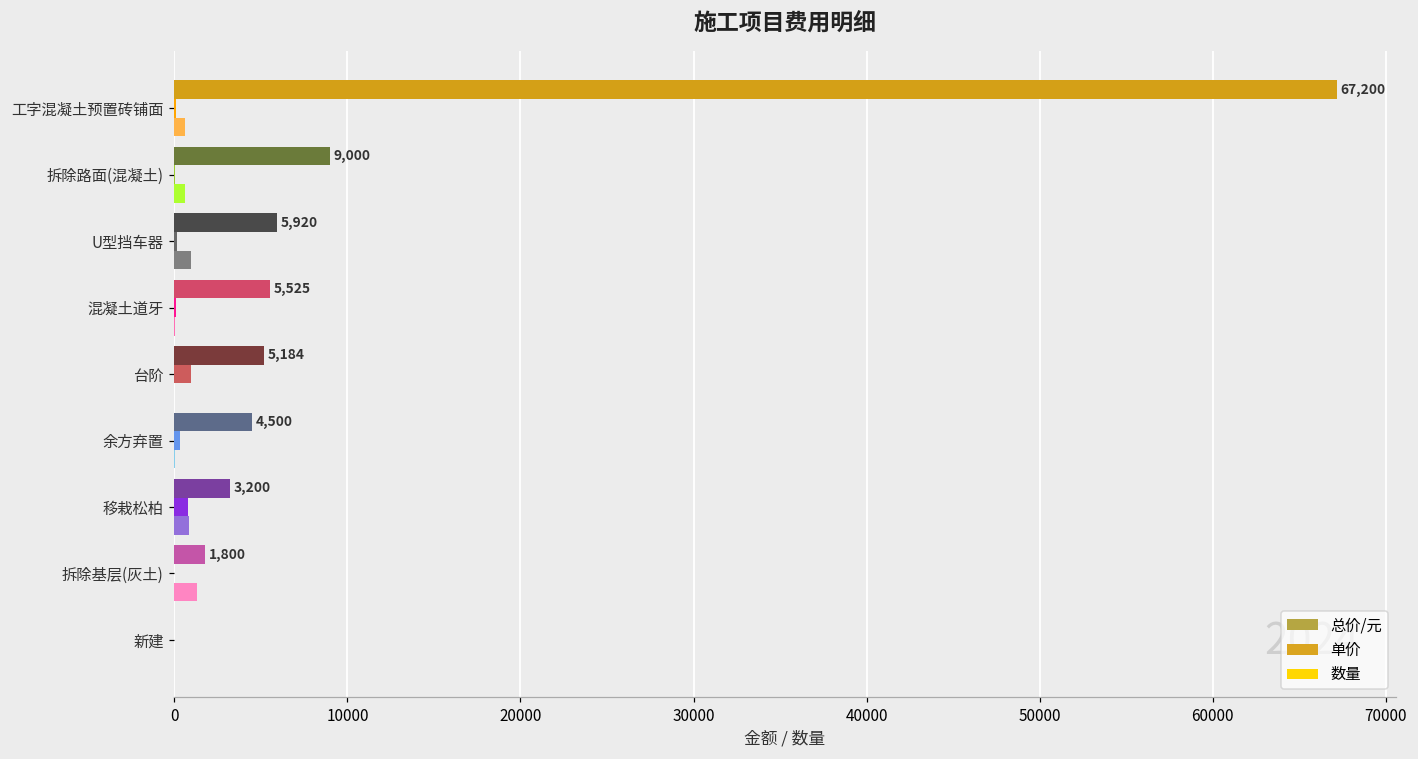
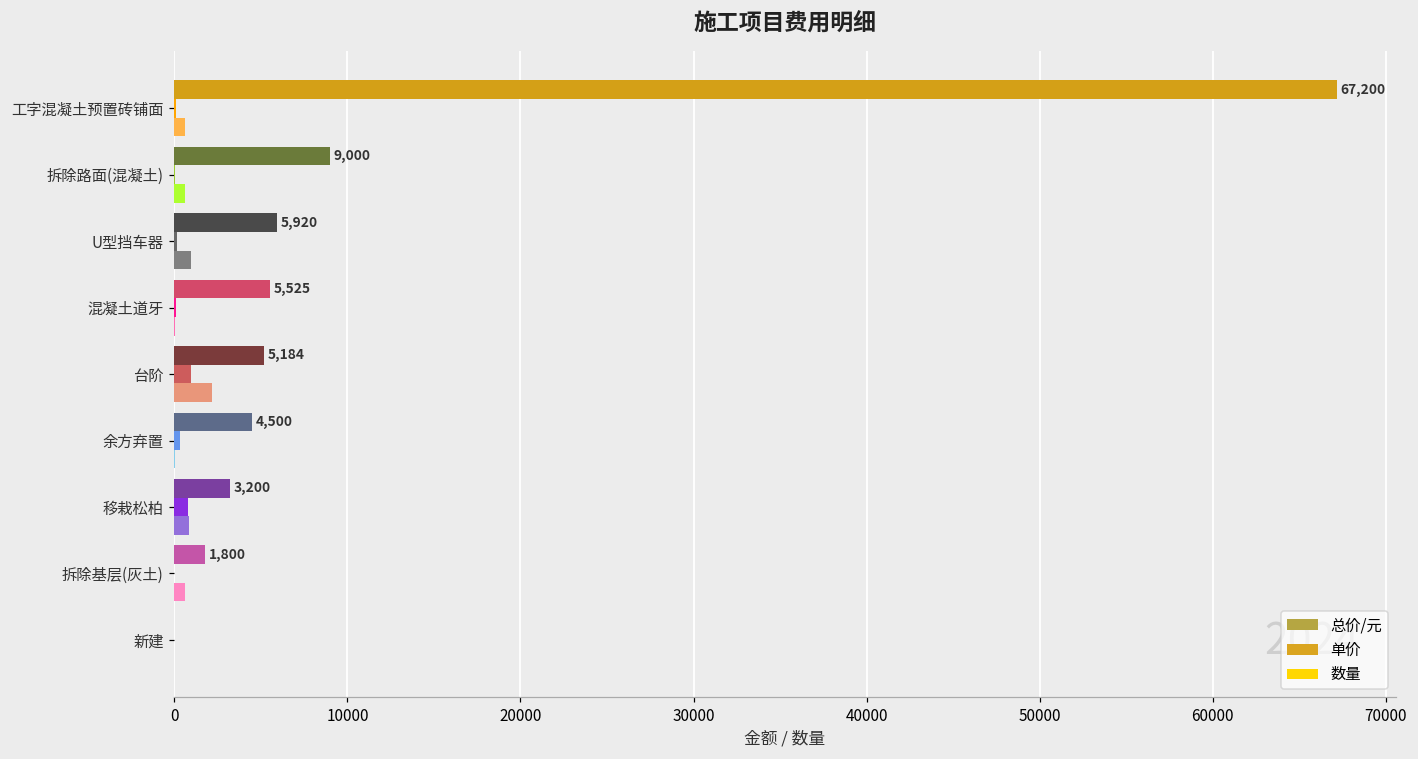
数量, 台阶: 0 -> 2200
数量, 拆除基层(灰土): 1300 -> 600
